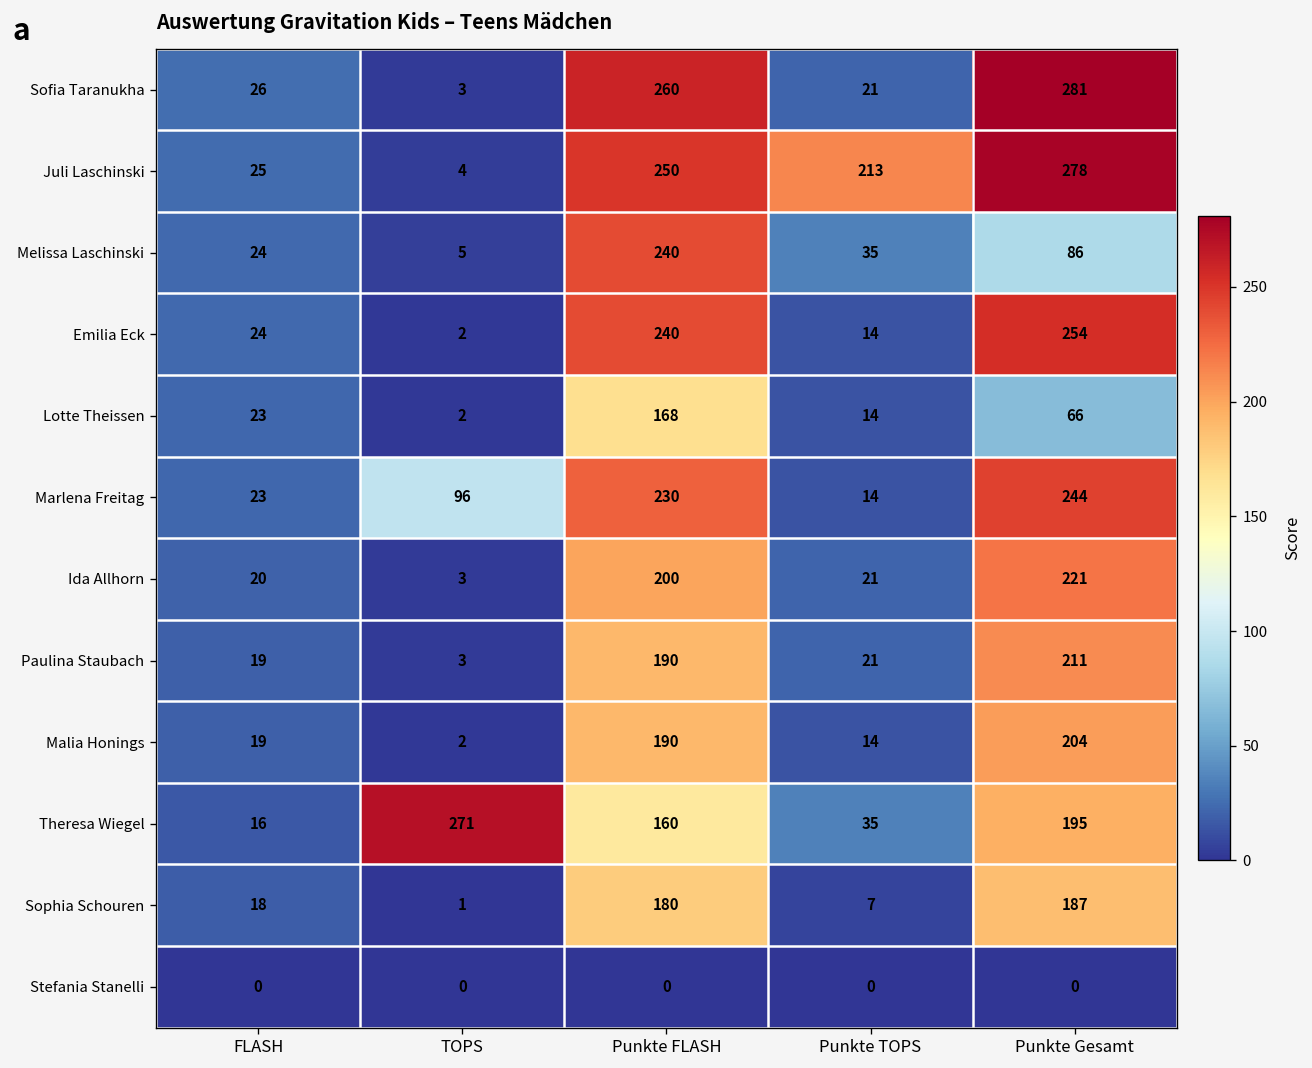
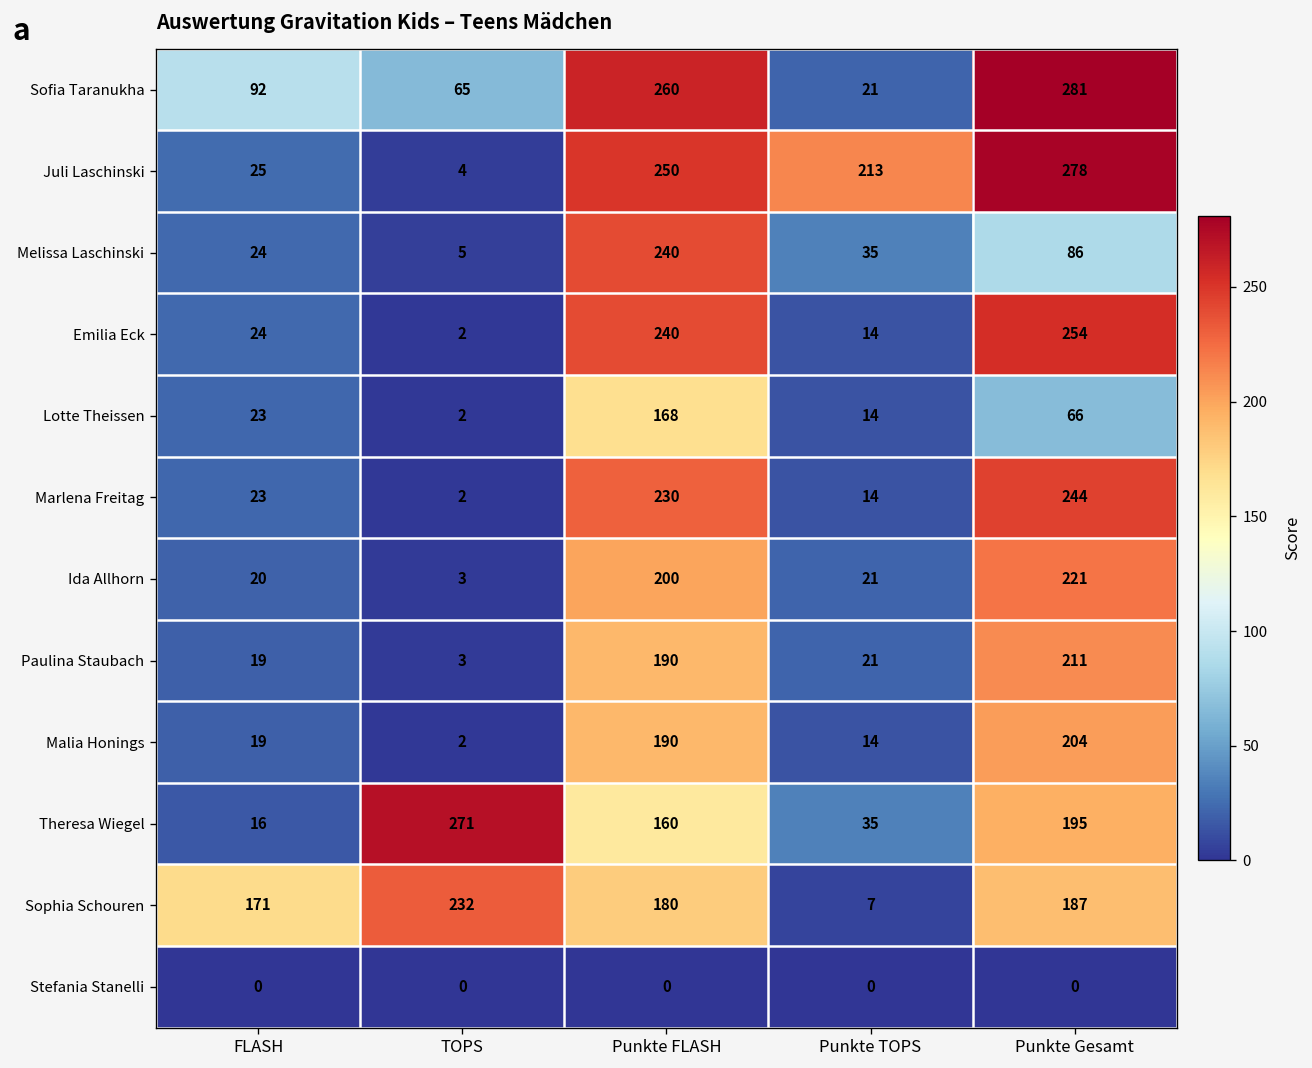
Sofia Taranukha, FLASH: 26 -> 92
Sofia Taranukha, TOPS: 3 -> 65
Marlena Freitag, TOPS: 96 -> 2
Sophia Schouren, FLASH: 18 -> 171
Sophia Schouren, TOPS: 1 -> 232
